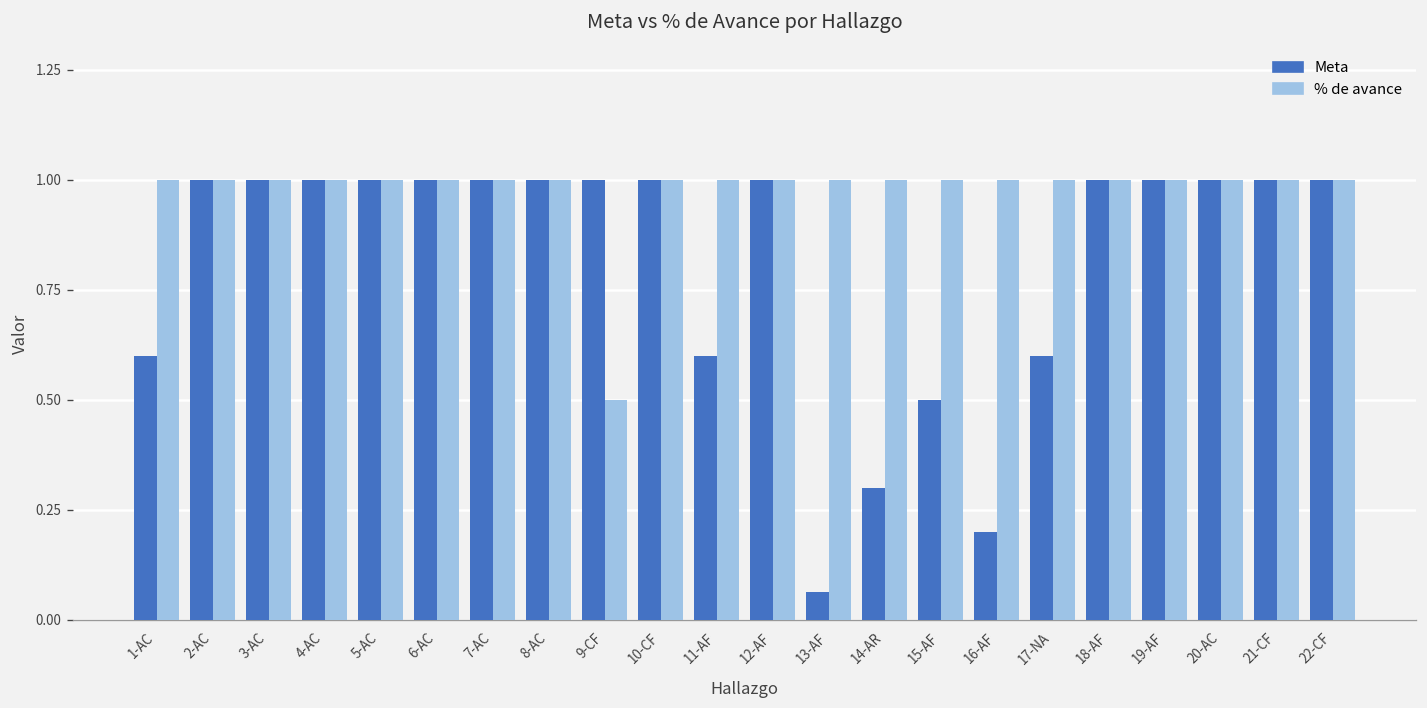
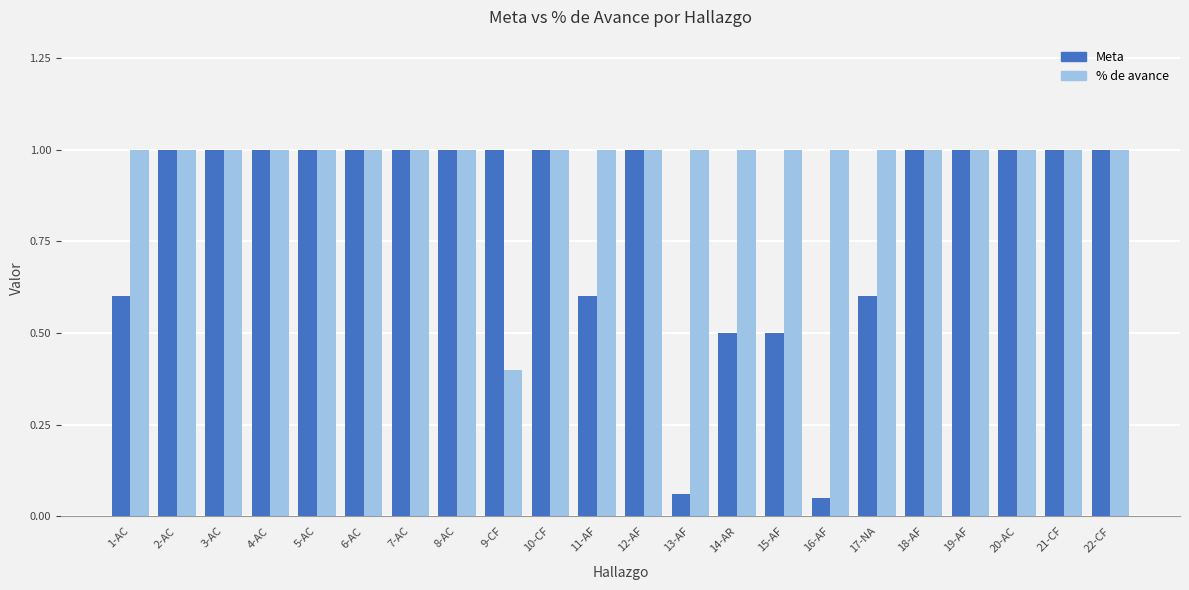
% de avance, 9-CF: 0.5 -> 0.4
Meta, 14-AR: 0.3 -> 0.5
Meta, 16-AF: 0.20 -> 0.05
